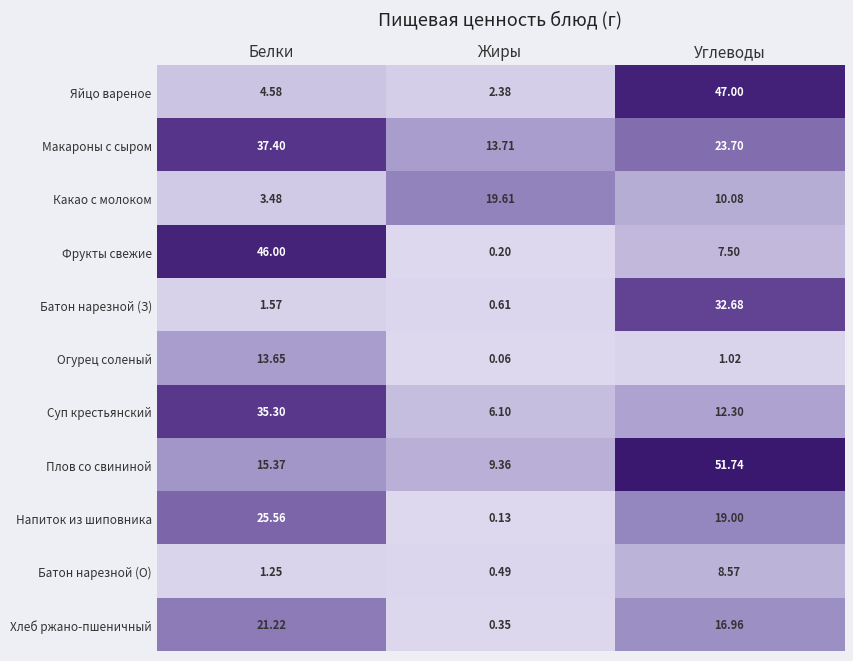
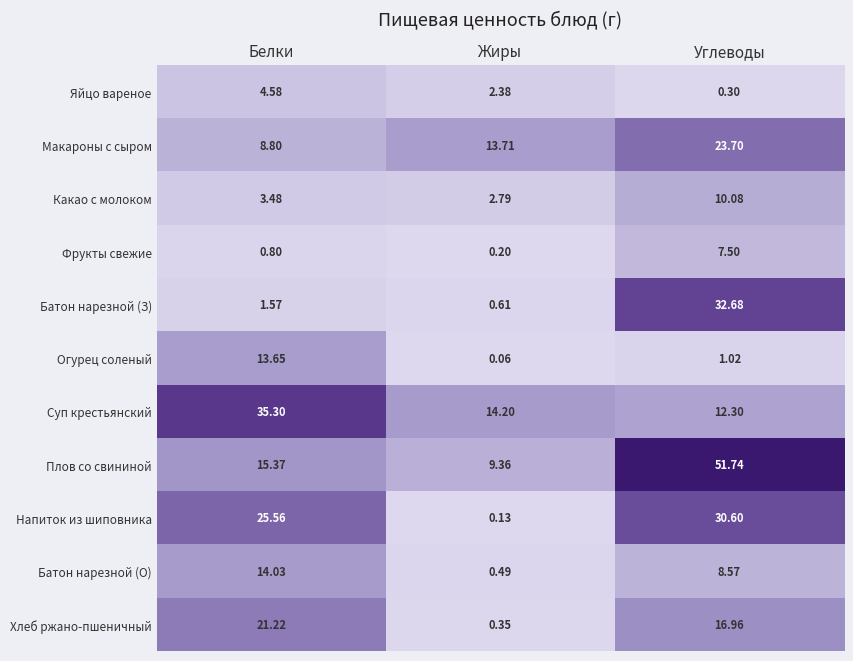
Яйцо вареное, Углеводы: 47.00 -> 0.30
Макароны с сыром, Белки: 37.40 -> 8.80
Какао с молоком, Жиры: 19.61 -> 2.79
Фрукты свежие, Белки: 46.00 -> 0.80
Суп крестьянский, Жиры: 6.10 -> 14.20
Напиток из шиповника, Углеводы: 19.00 -> 30.60
Батон нарезной (О), Белки: 1.25 -> 14.03
